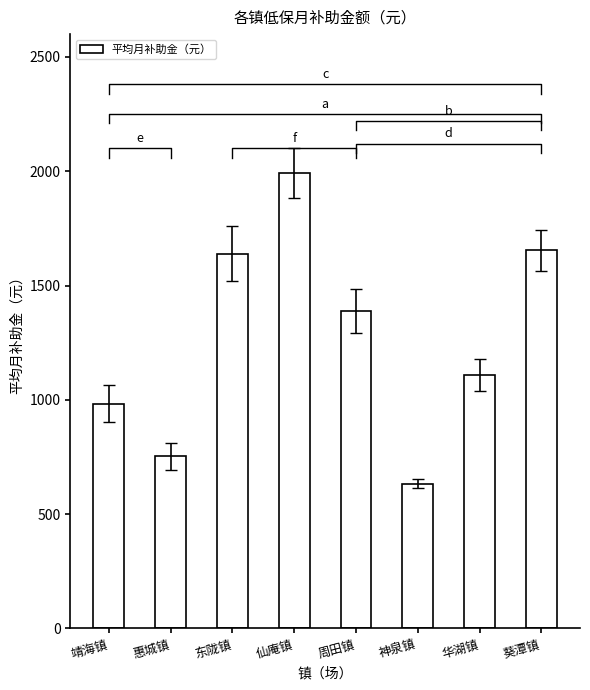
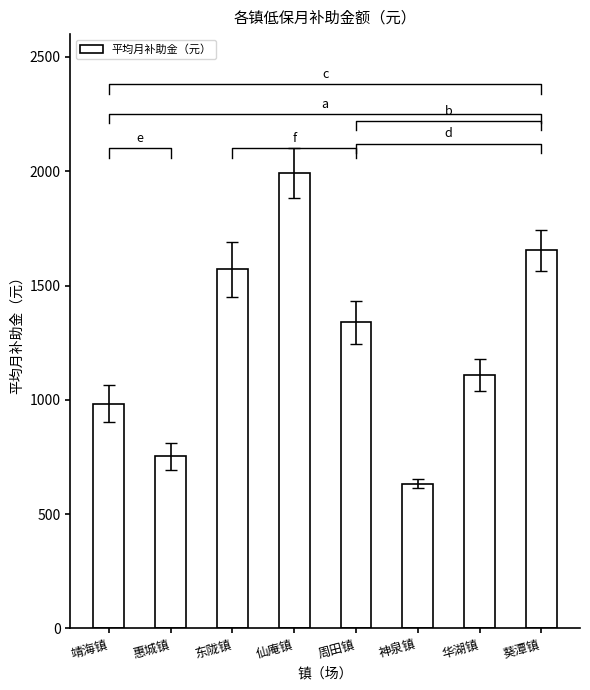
平均月补助金（元）, 东陇镇: 1640 -> 1570
平均月补助金（元）, 周田镇: 1390 -> 1340
